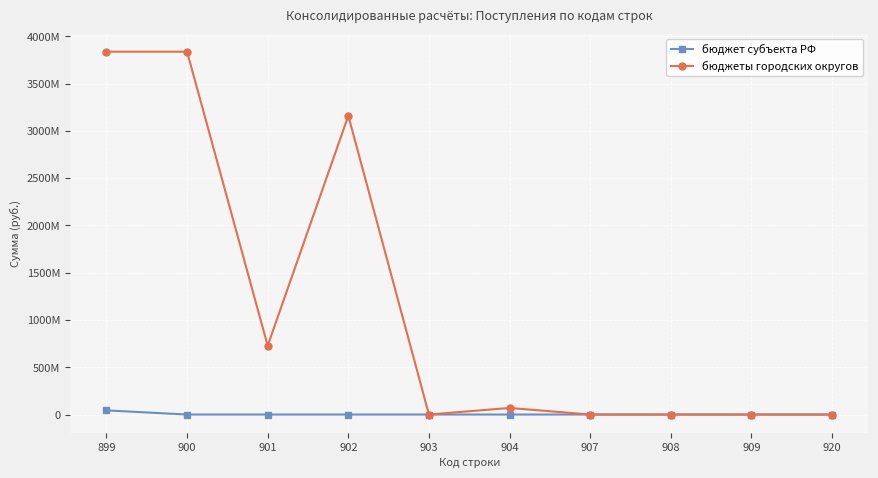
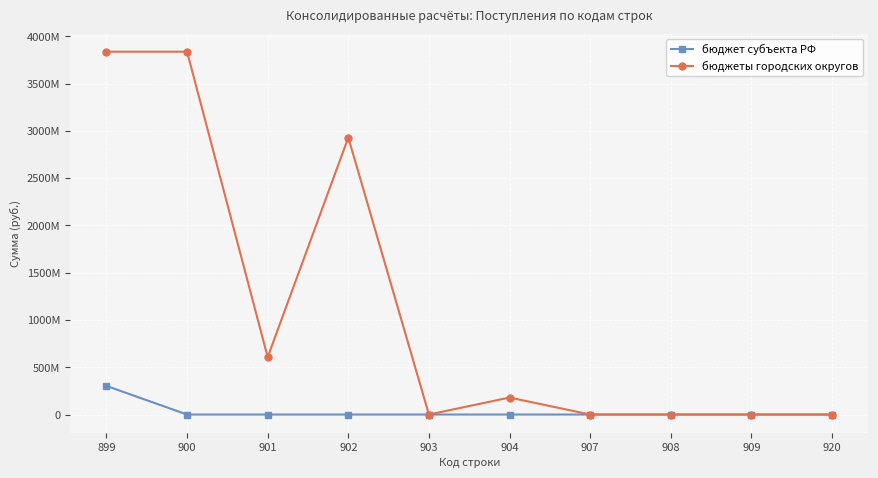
бюджет субъекта РФ, 899: 0 -> 300000000
бюджеты городских округов, 901: 700000000 -> 600000000
бюджеты городских округов, 902: 3200000000 -> 2900000000
бюджеты городских округов, 904: 100000000 -> 200000000
